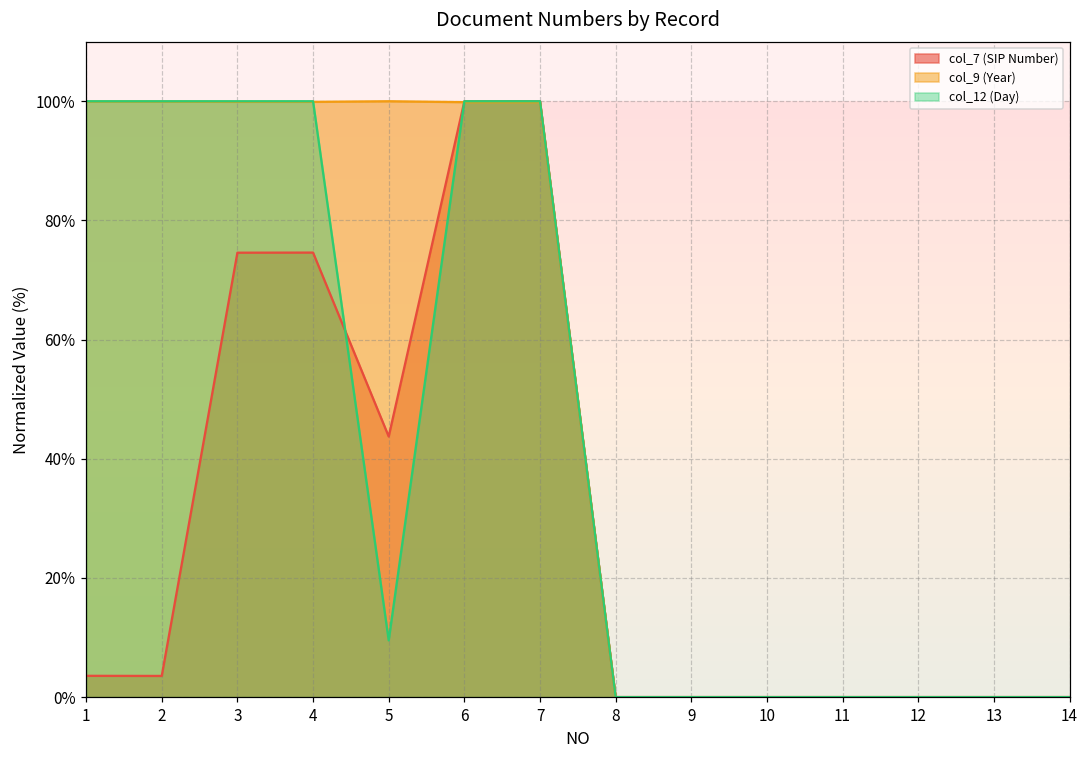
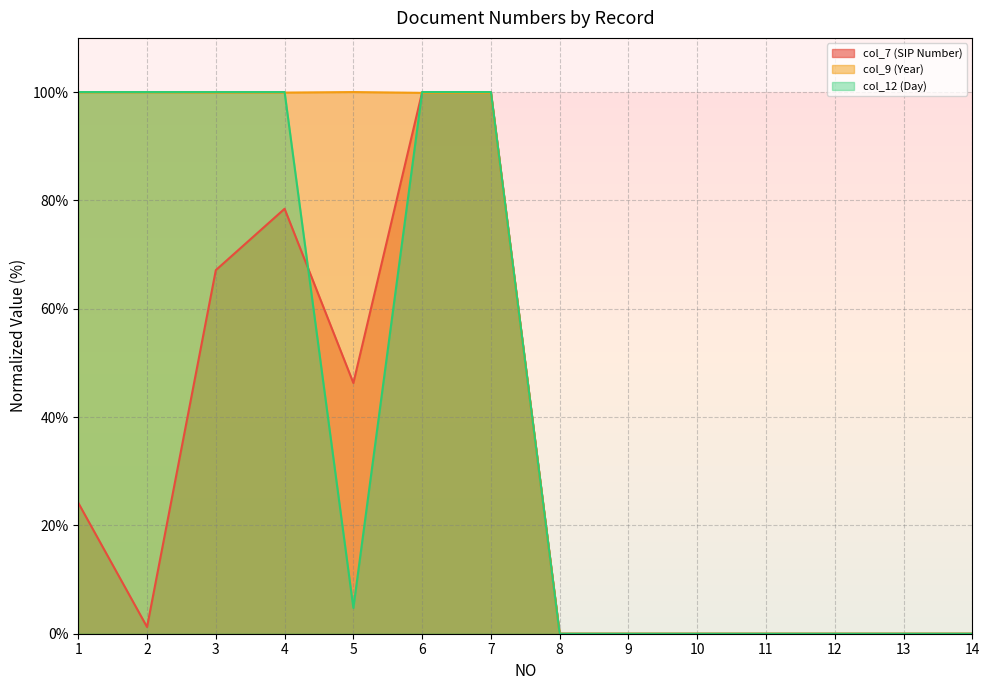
col_7 (SIP Number), 1: 4% -> 24%
col_7 (SIP Number), 2: 4% -> 1%
col_7 (SIP Number), 3: 75% -> 67%
col_7 (SIP Number), 4: 75% -> 78%
col_7 (SIP Number), 5: 44% -> 46%
col_12 (Day), 5: 10% -> 5%
